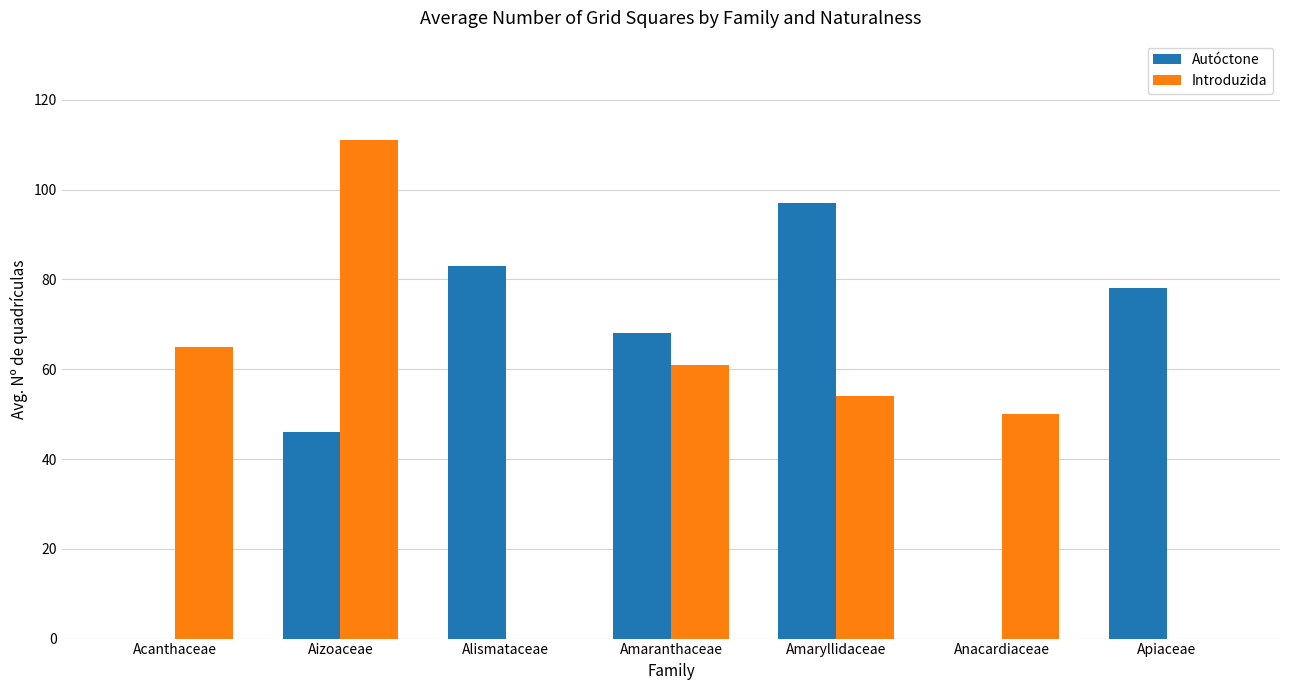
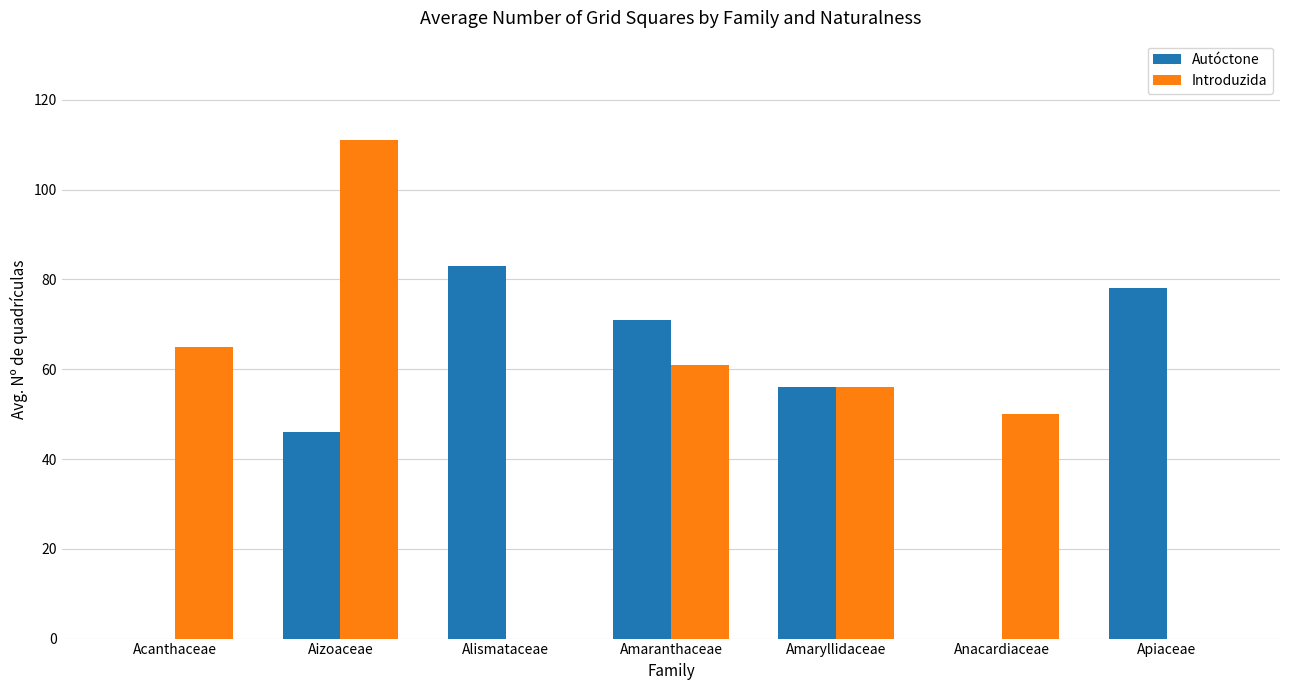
Autóctone, Amaranthaceae: 68 -> 71
Autóctone, Amaryllidaceae: 97 -> 56
Introduzida, Amaryllidaceae: 54 -> 56
